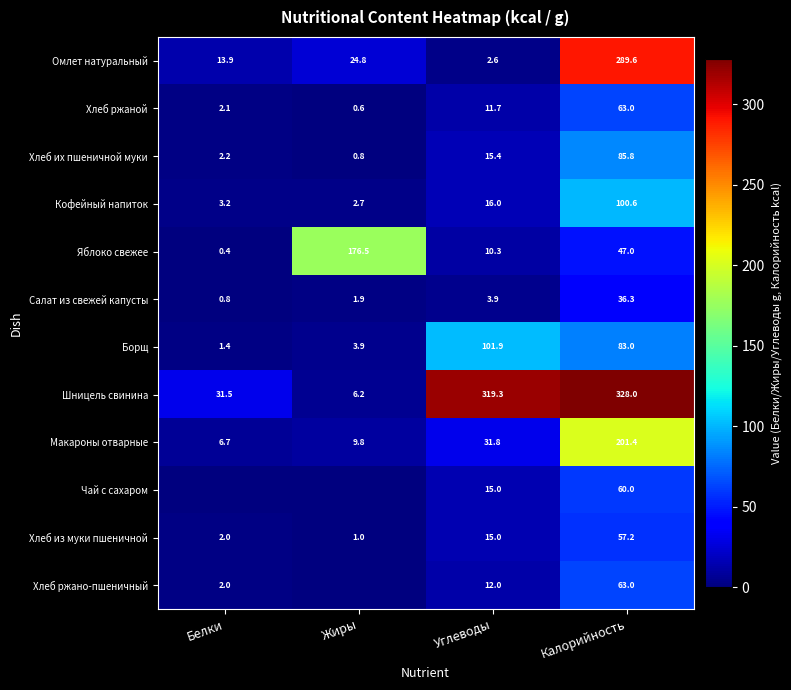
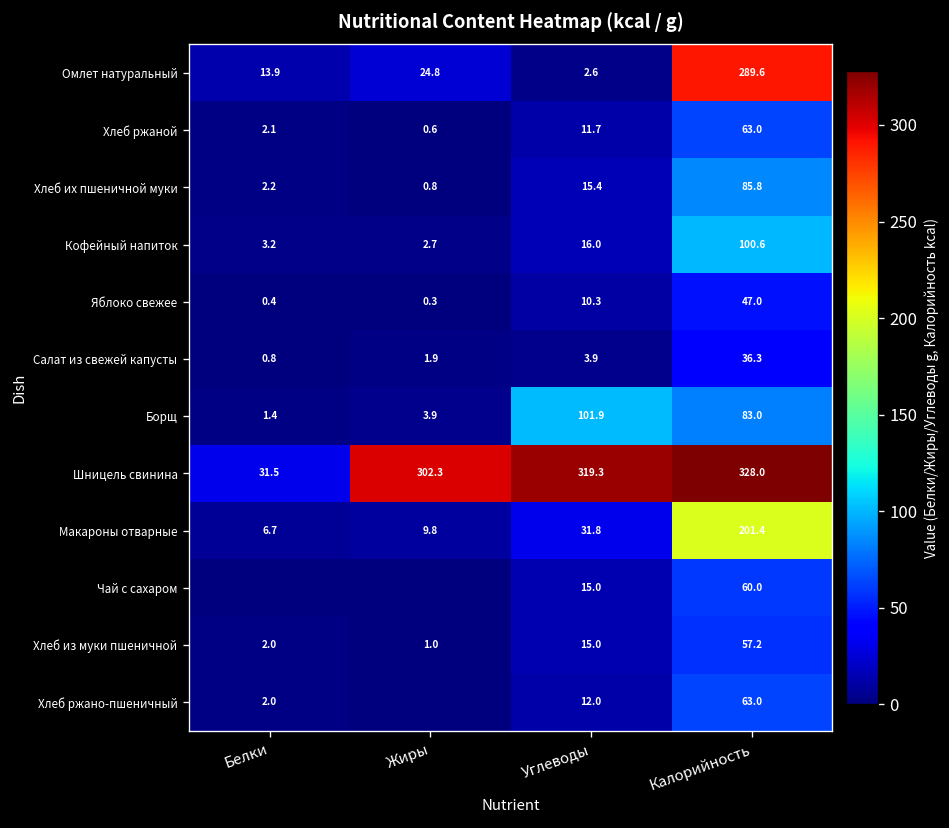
Яблоко свежее, Жиры: 176.5 -> 0.3
Шницель свинина, Жиры: 6.2 -> 302.3
